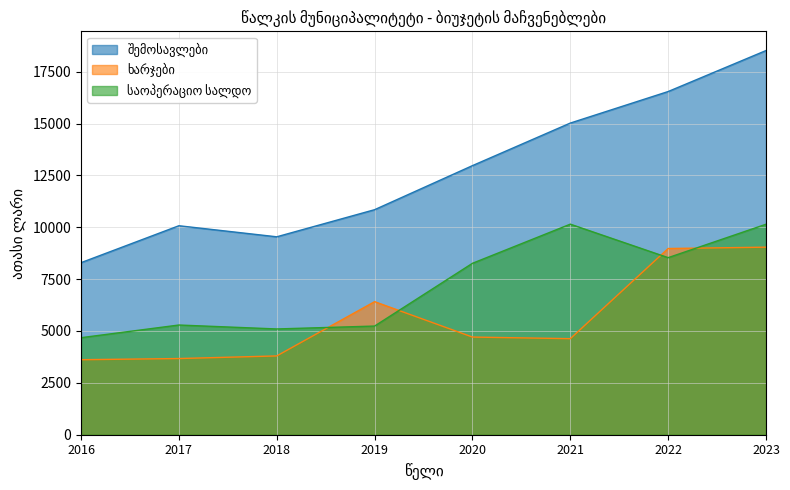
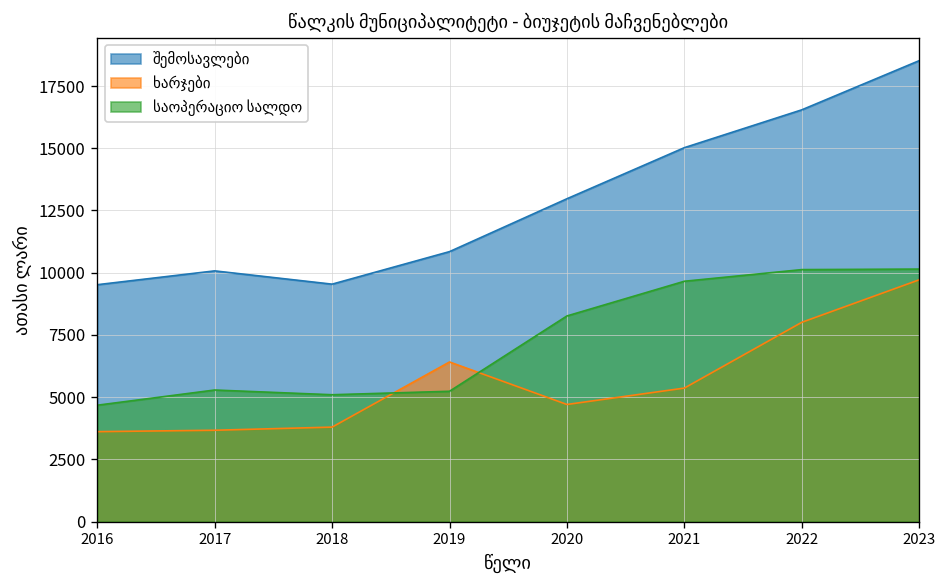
შემოსავლები, 2016: 8300 -> 9500
ხარჯები, 2021: 4600 -> 5400
საოპერაციო სალდო, 2021: 10200 -> 9700
ხარჯები, 2022: 9000 -> 8000
საოპერაციო სალდო, 2022: 8500 -> 10100
ხარჯები, 2023: 9000 -> 9700
